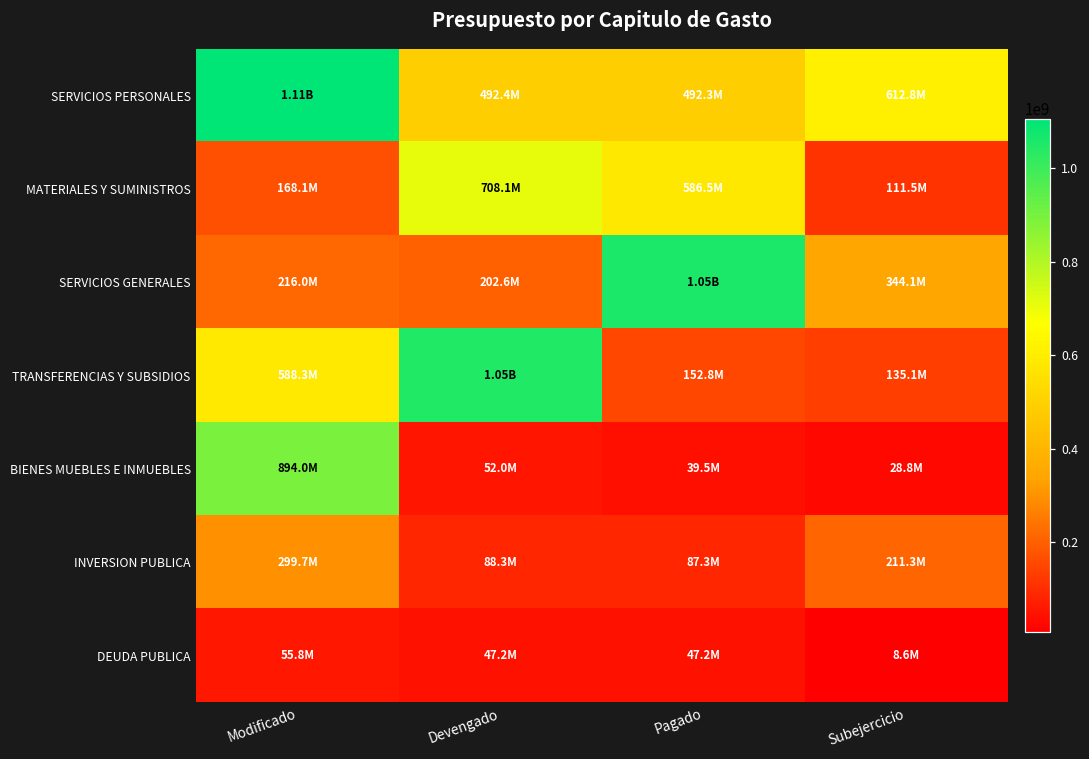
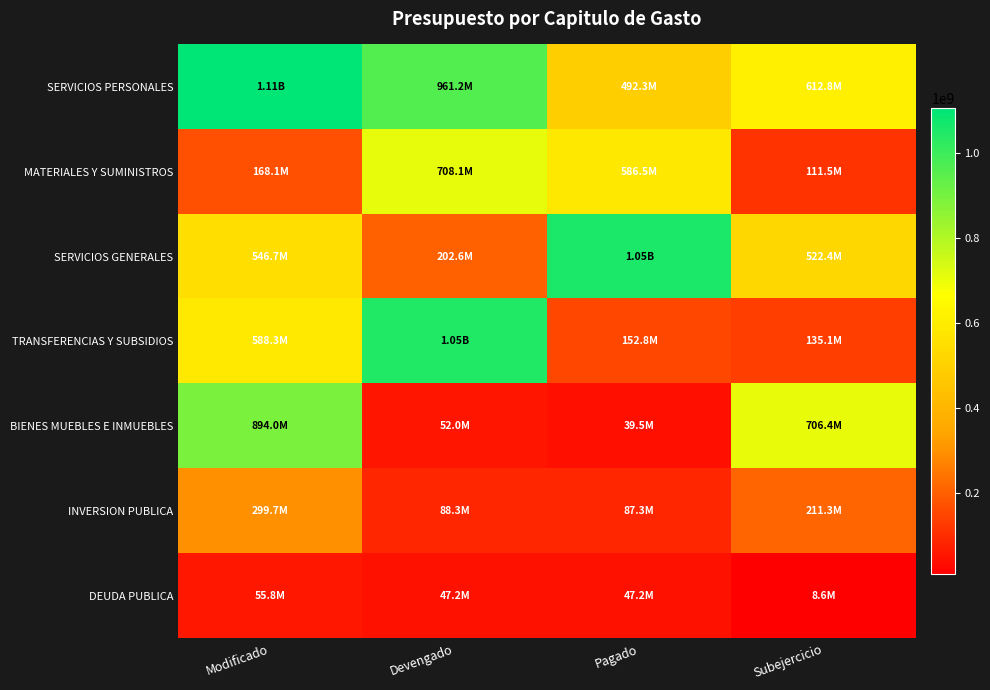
SERVICIOS PERSONALES, Devengado: 492.4M -> 961.2M
SERVICIOS GENERALES, Modificado: 216.0M -> 546.7M
SERVICIOS GENERALES, Subejercicio: 344.1M -> 522.4M
BIENES MUEBLES E INMUEBLES, Subejercicio: 28.8M -> 706.4M
